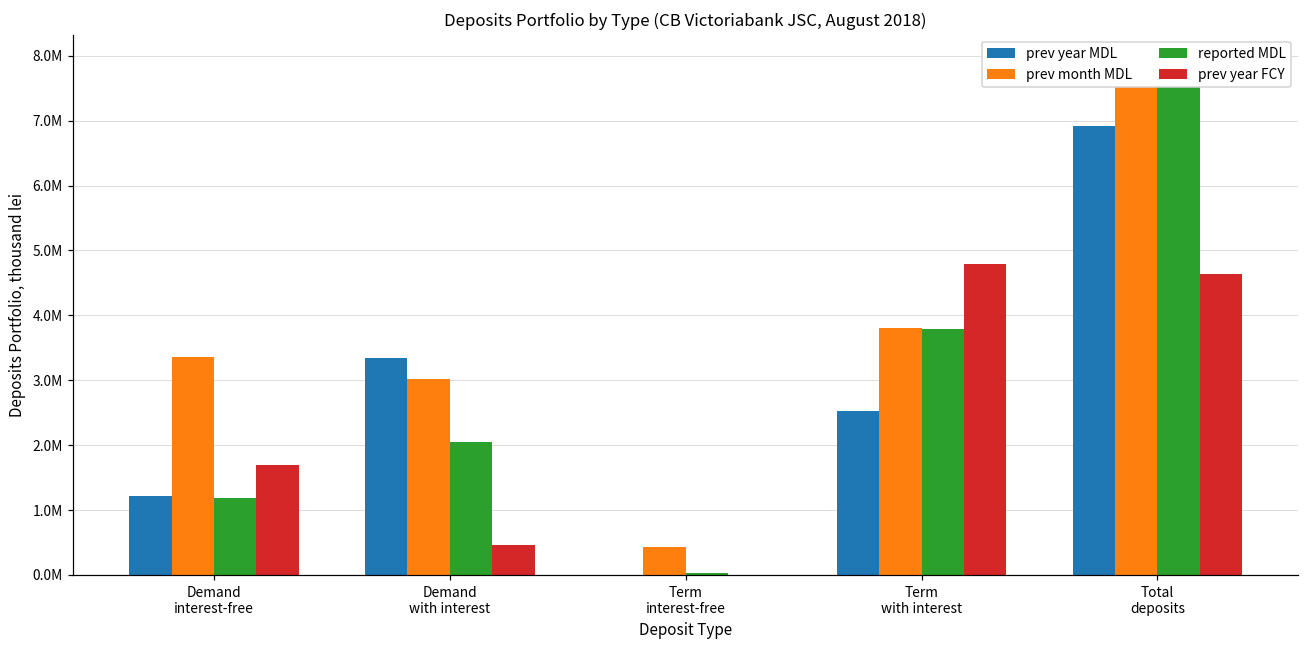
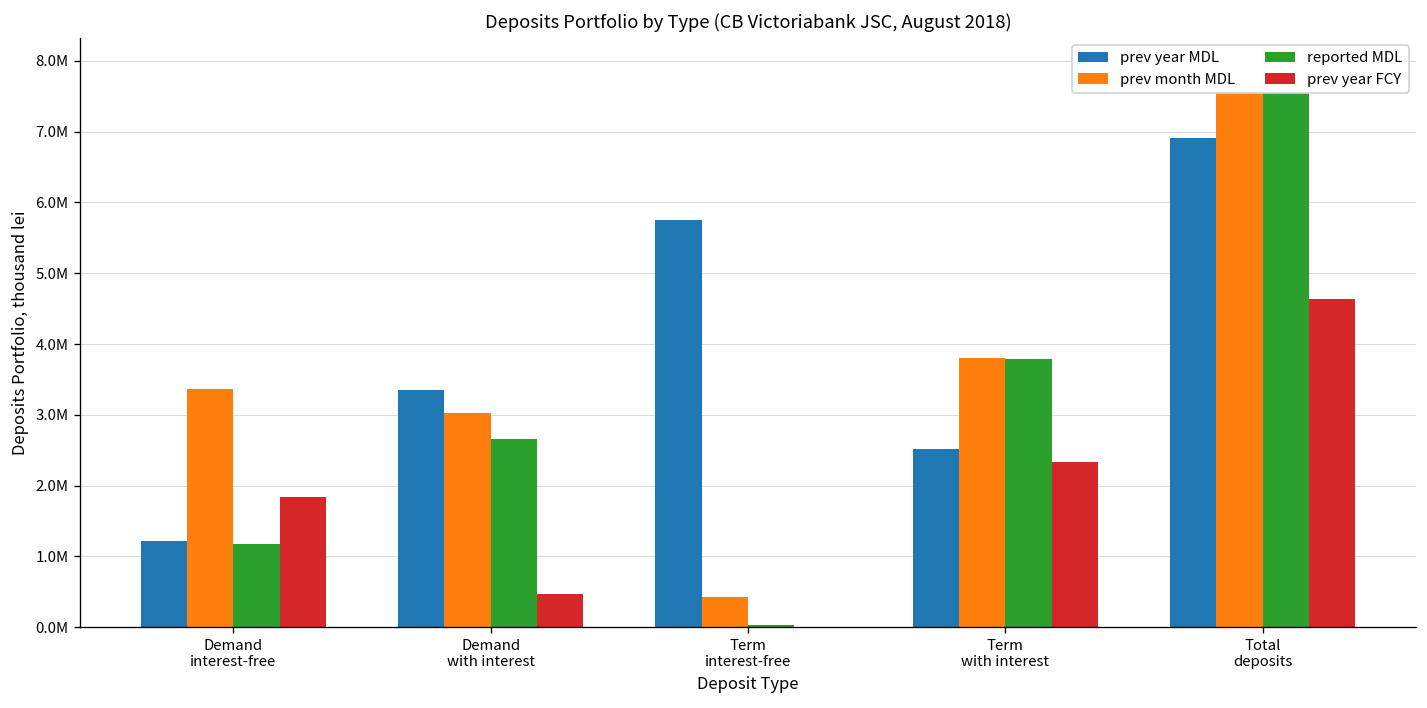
prev year FCY, Demand interest-free: 1700000 -> 1800000
reported MDL, Demand with interest: 2100000 -> 2700000
prev year MDL, Term interest-free: 0 -> 5700000
prev year FCY, Term with interest: 4800000 -> 2300000
